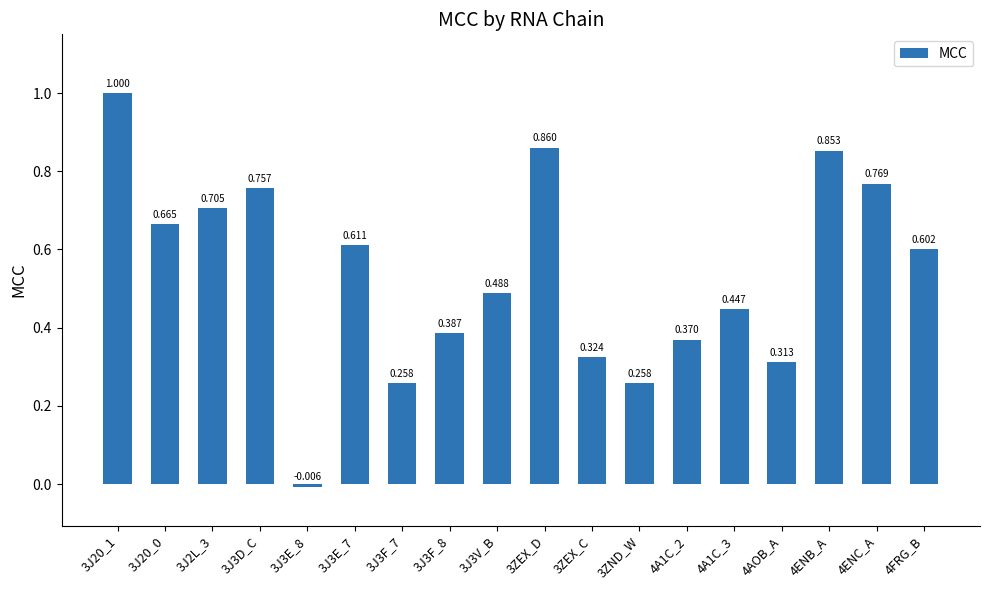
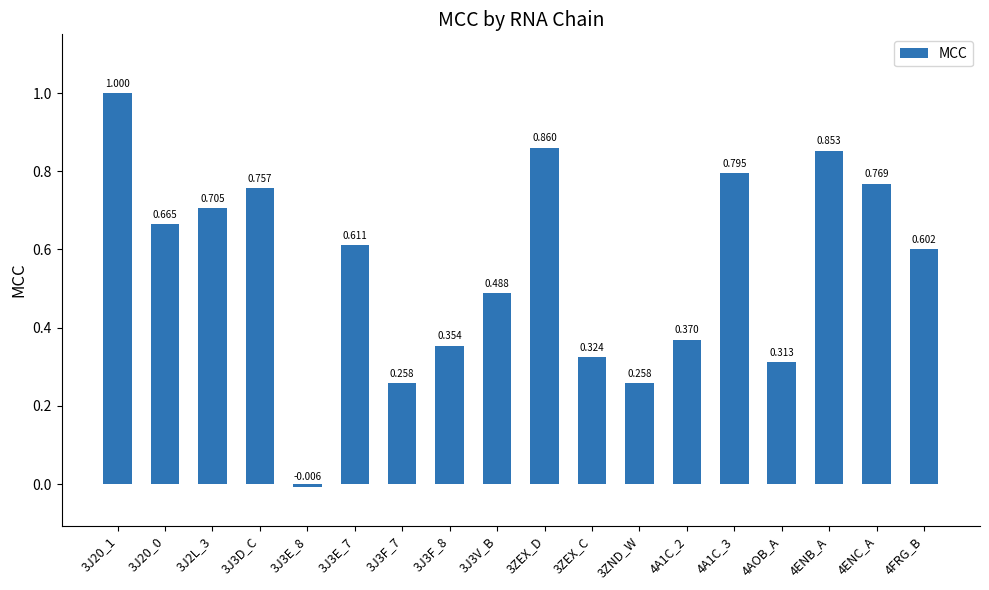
3J3F_8: 0.387 -> 0.354
4A1C_3: 0.447 -> 0.795
